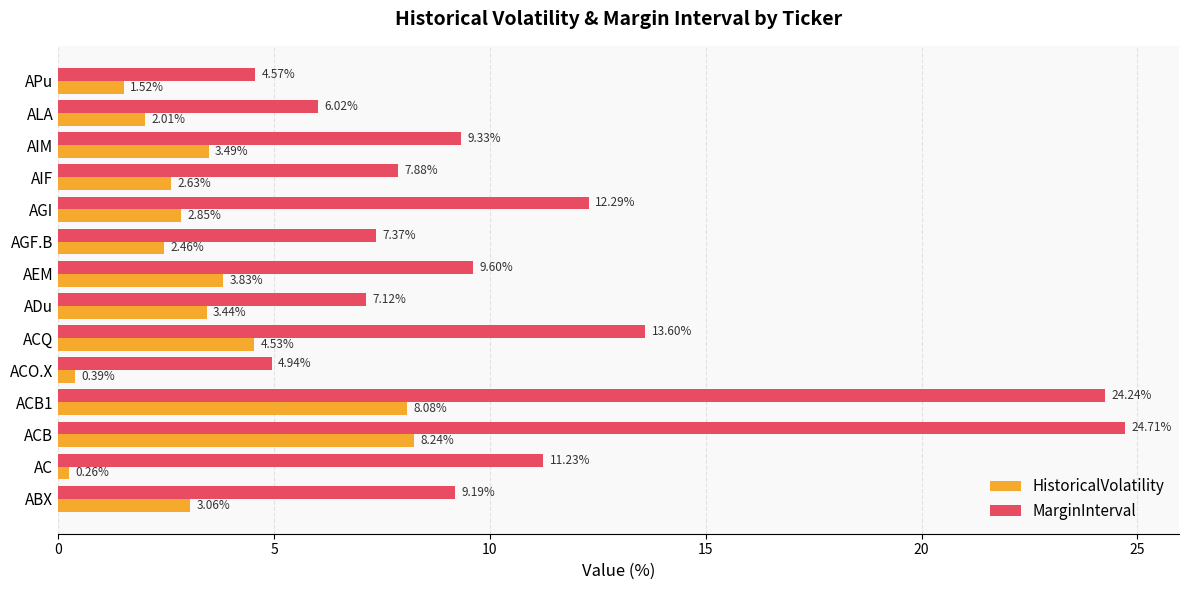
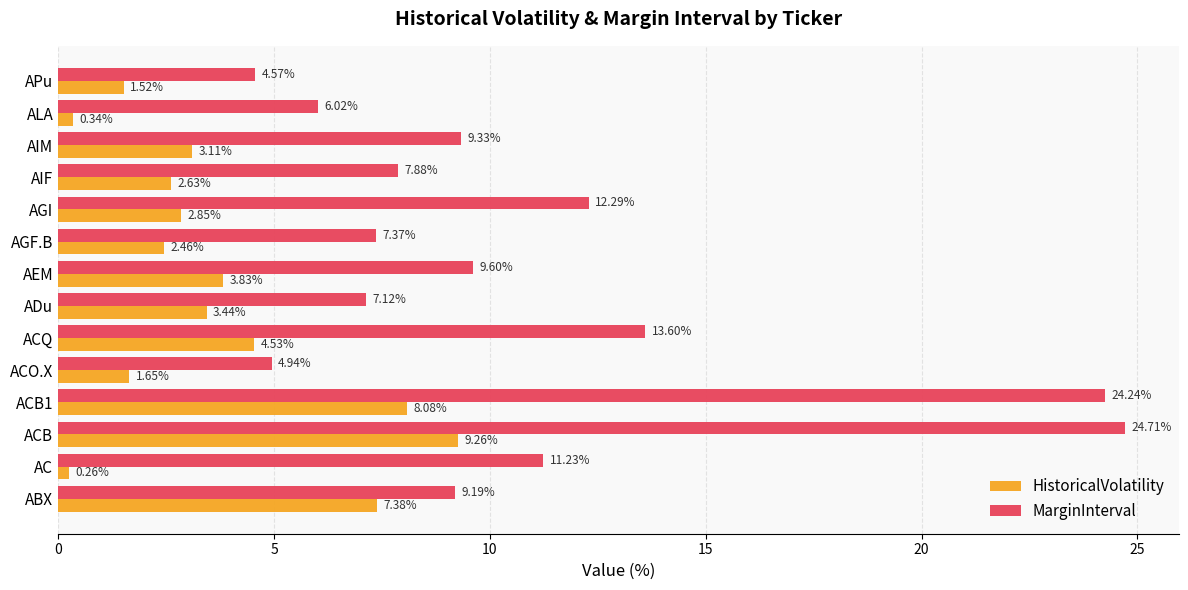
HistoricalVolatility, ALA: 2.01% -> 0.34%
HistoricalVolatility, AIM: 3.49% -> 3.11%
HistoricalVolatility, ACO.X: 0.39% -> 1.65%
HistoricalVolatility, ACB: 8.24% -> 9.26%
HistoricalVolatility, ABX: 3.06% -> 7.38%
